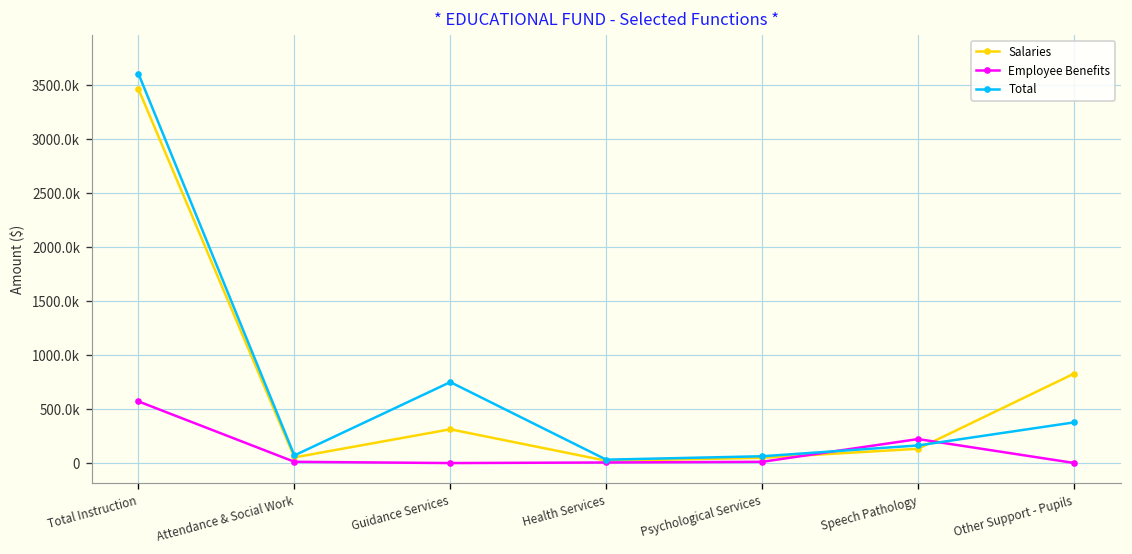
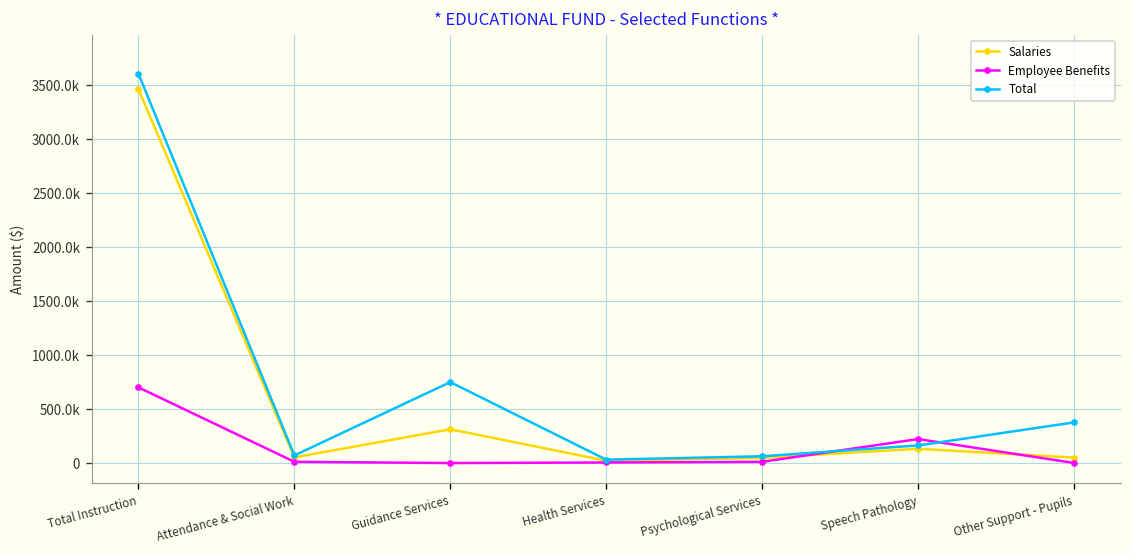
Employee Benefits, Total Instruction: 600000 -> 700000
Salaries, Other Support - Pupils: 800000 -> 100000
